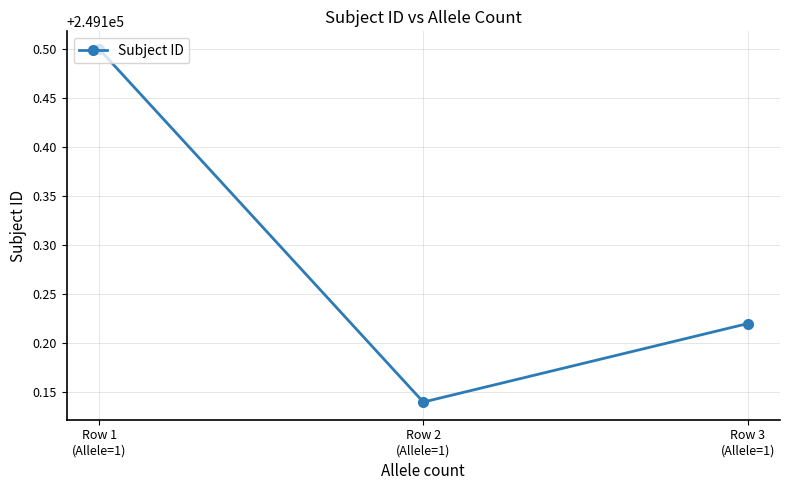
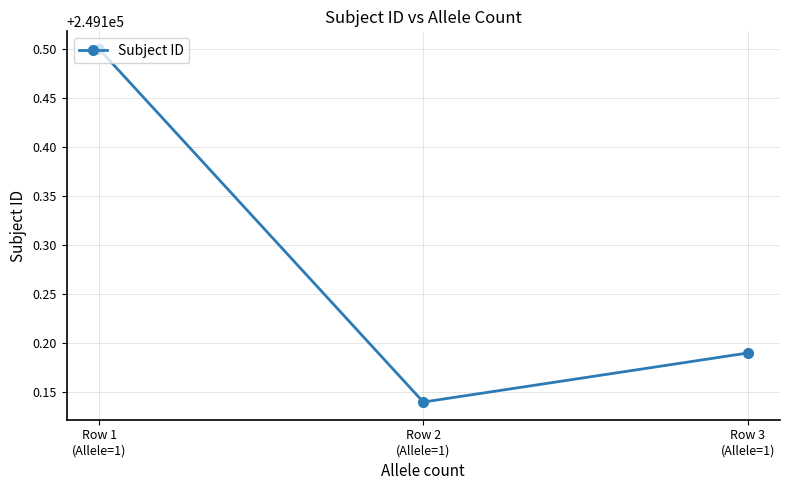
Row 3 (Allele=1): 249100.22 -> 249100.19
